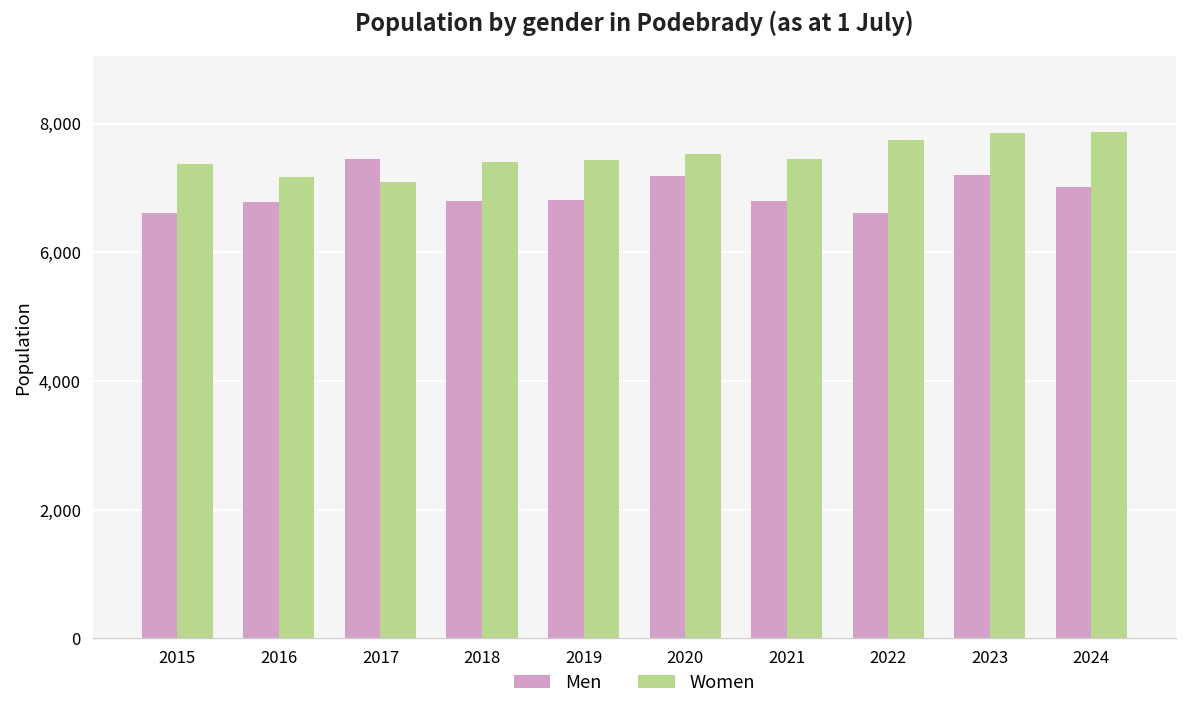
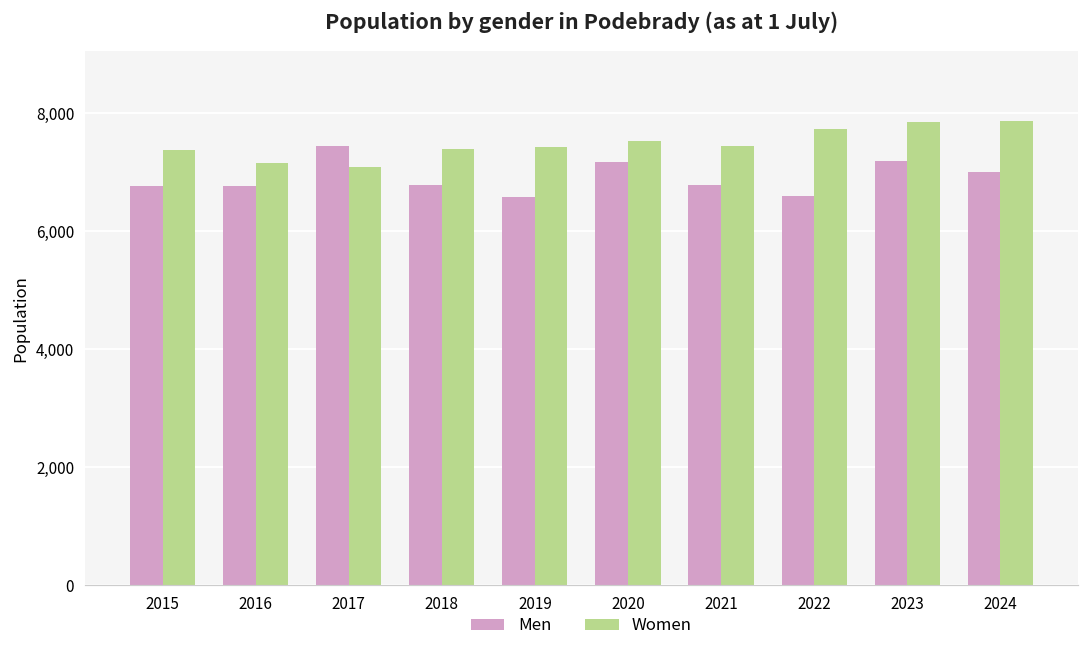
Men, 2015: 6,600 -> 6,800
Men, 2019: 6,800 -> 6,600
